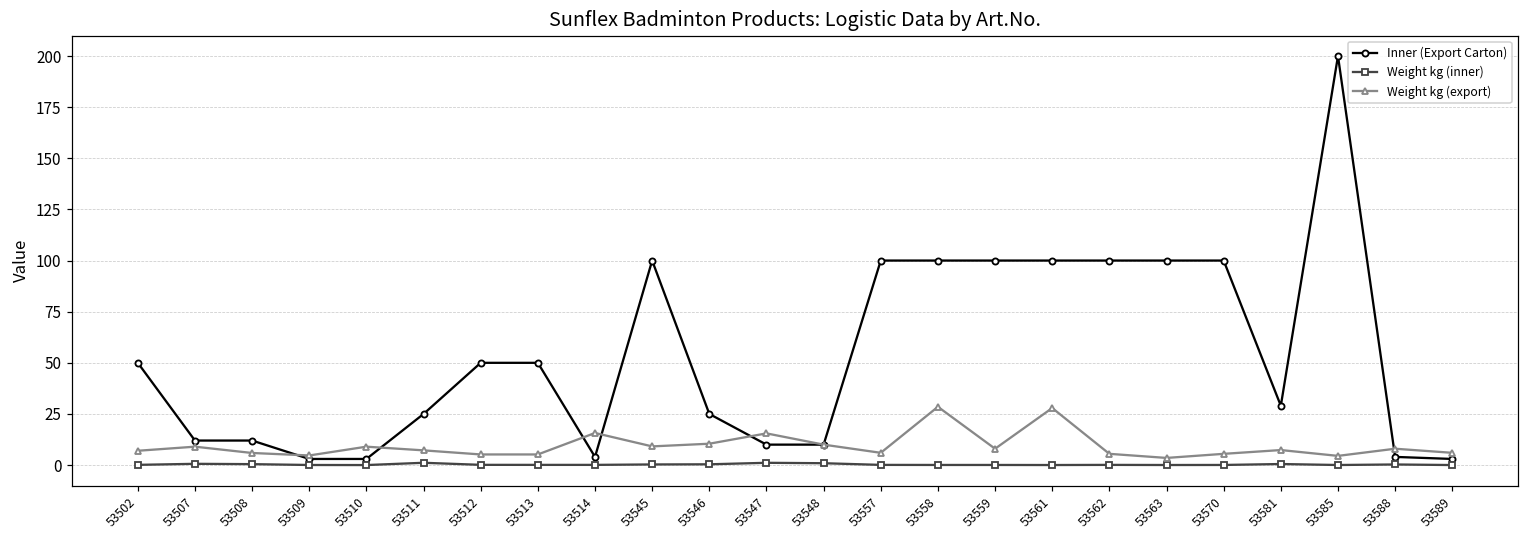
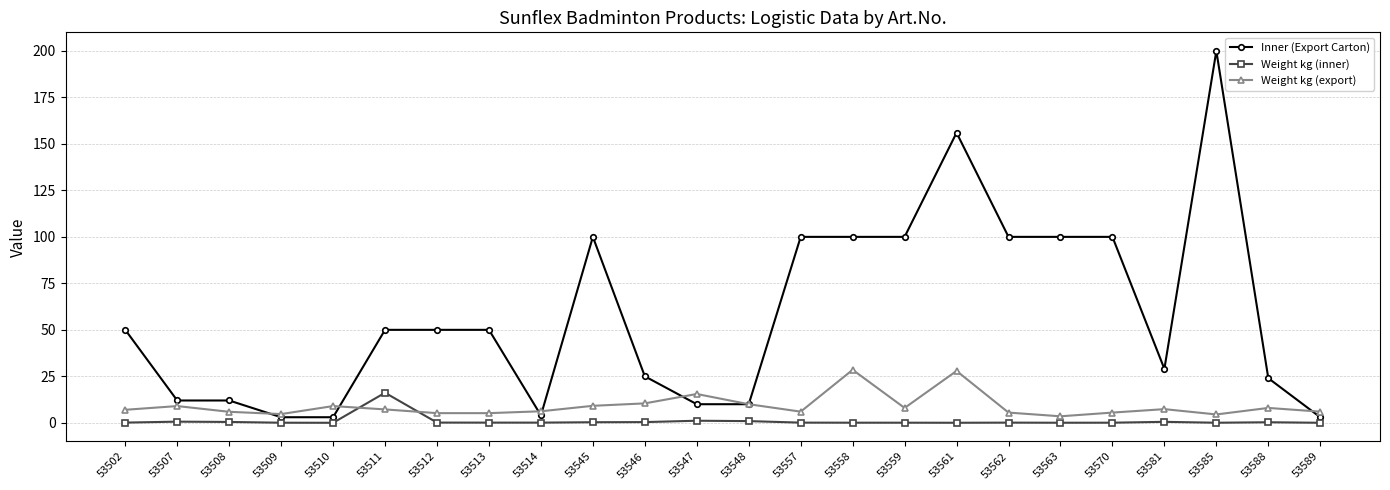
Inner (Export Carton), 53511: 25 -> 50
Weight kg (inner), 53511: 1 -> 16
Weight kg (export), 53514: 16 -> 6
Inner (Export Carton), 53561: 100 -> 156
Inner (Export Carton), 53588: 4 -> 24
